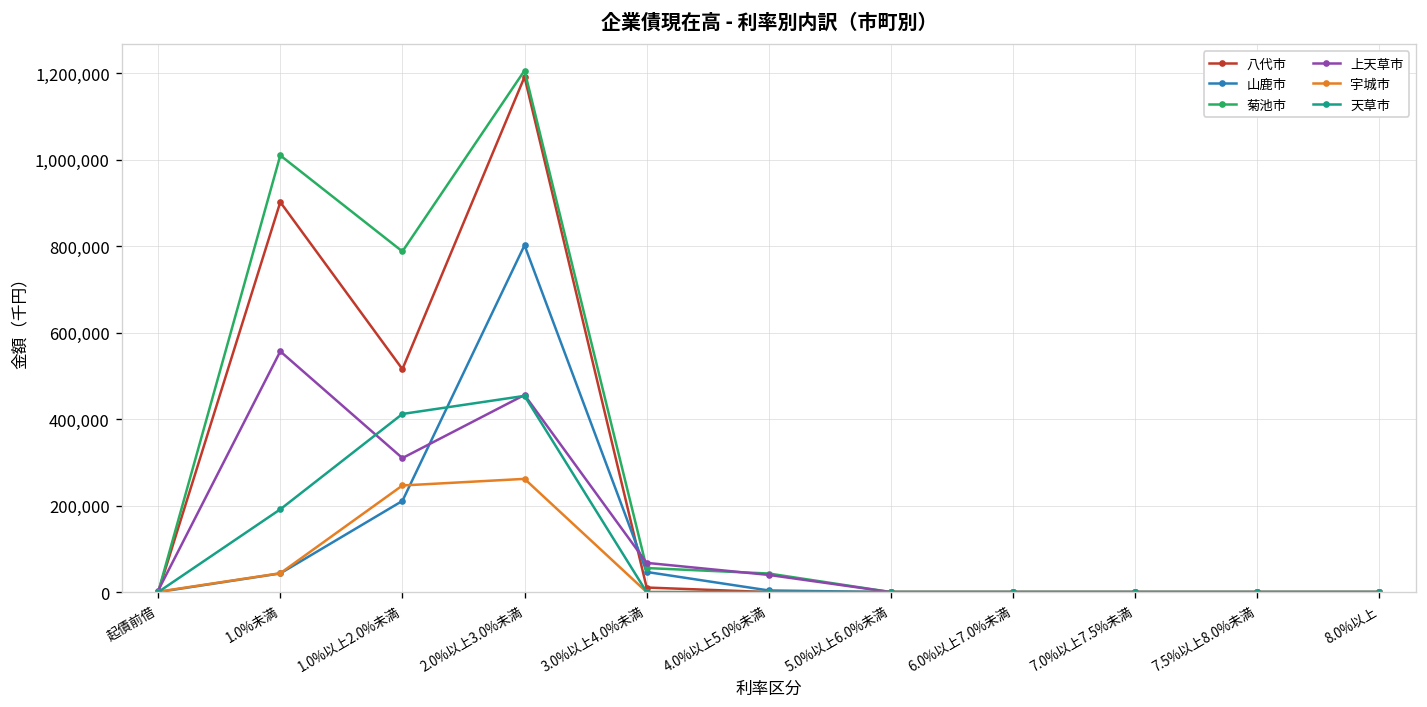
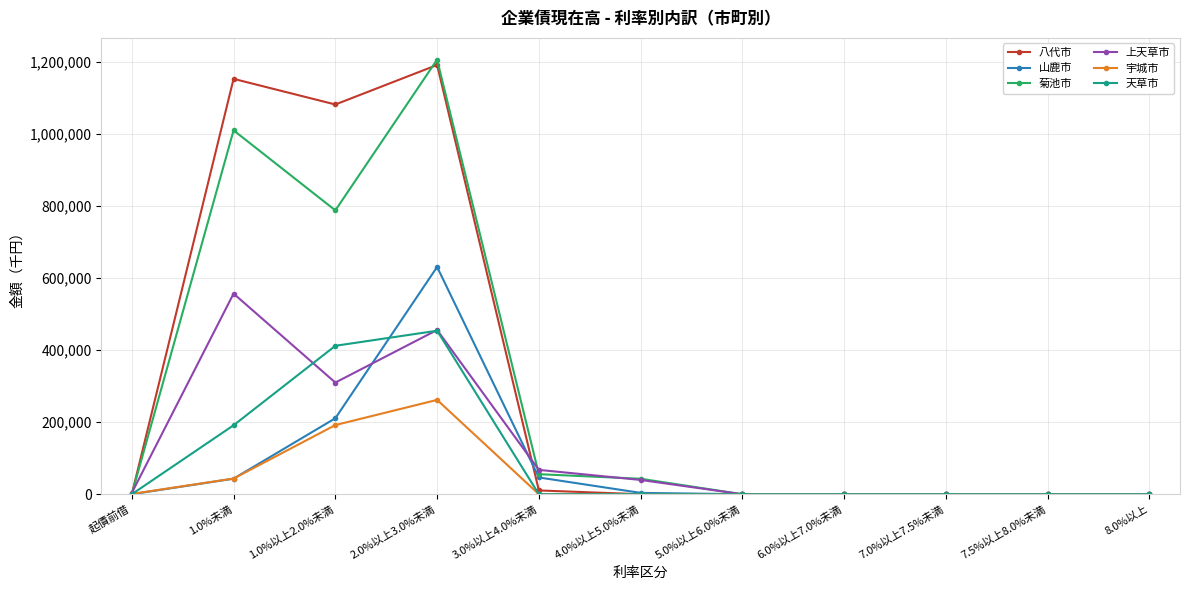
八代市, 1.0%未満: 900,000 -> 1,150,000
八代市, 1.0%以上2.0%未満: 520,000 -> 1,080,000
宇城市, 1.0%以上2.0%未満: 250,000 -> 190,000
山鹿市, 2.0%以上3.0%未満: 800,000 -> 630,000
